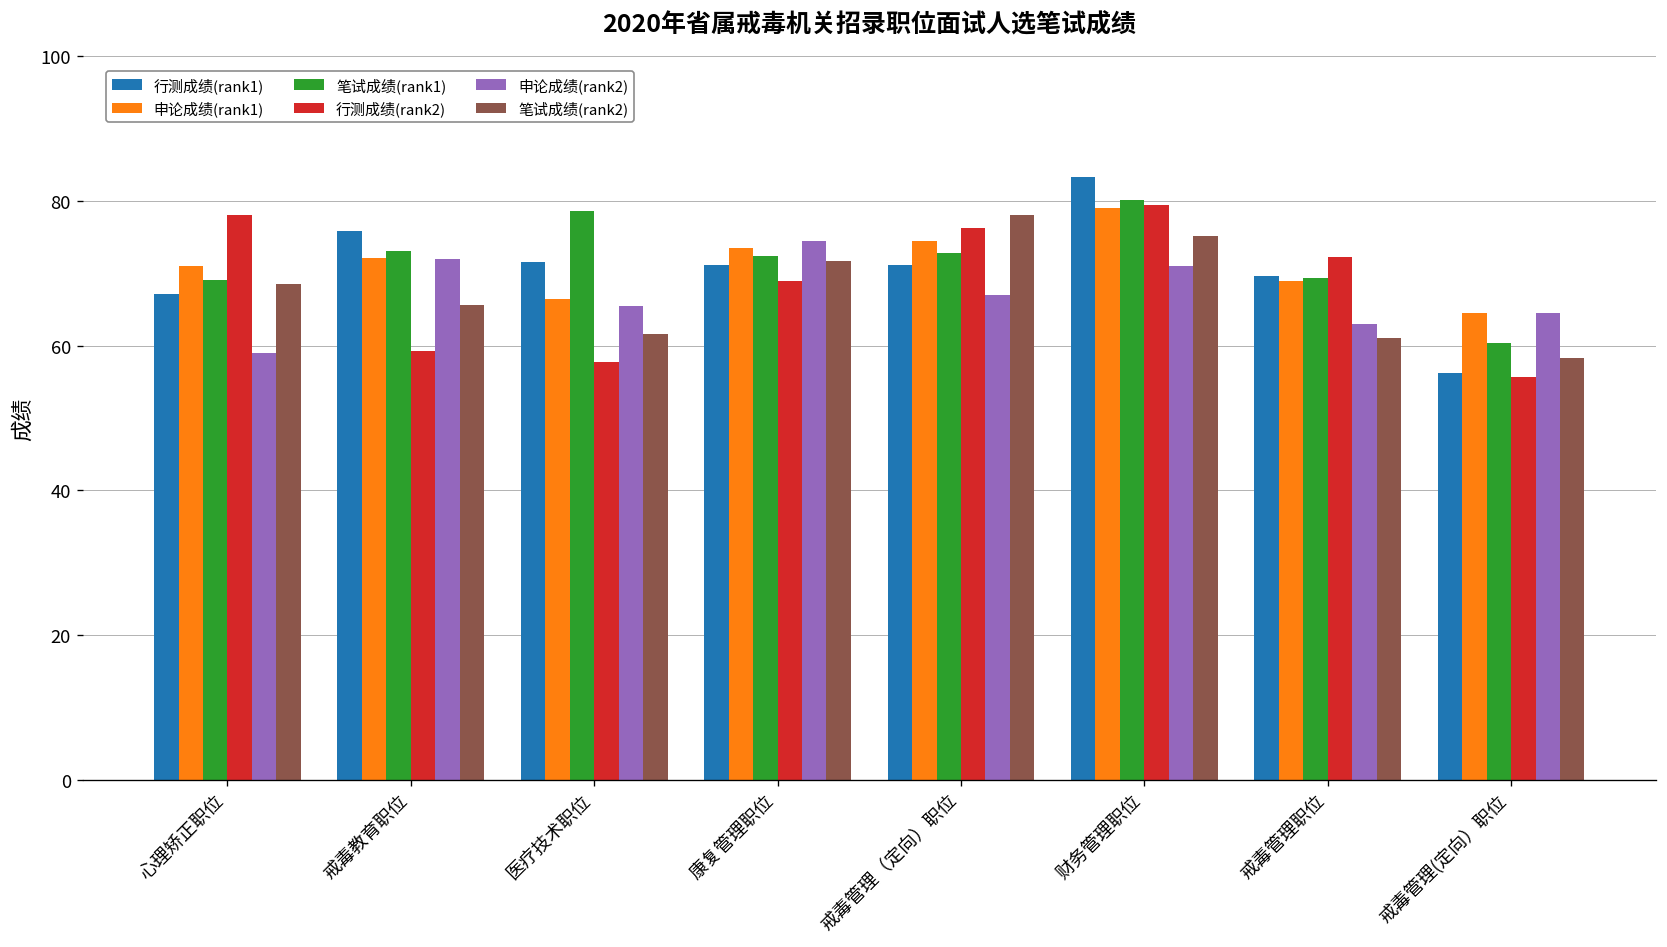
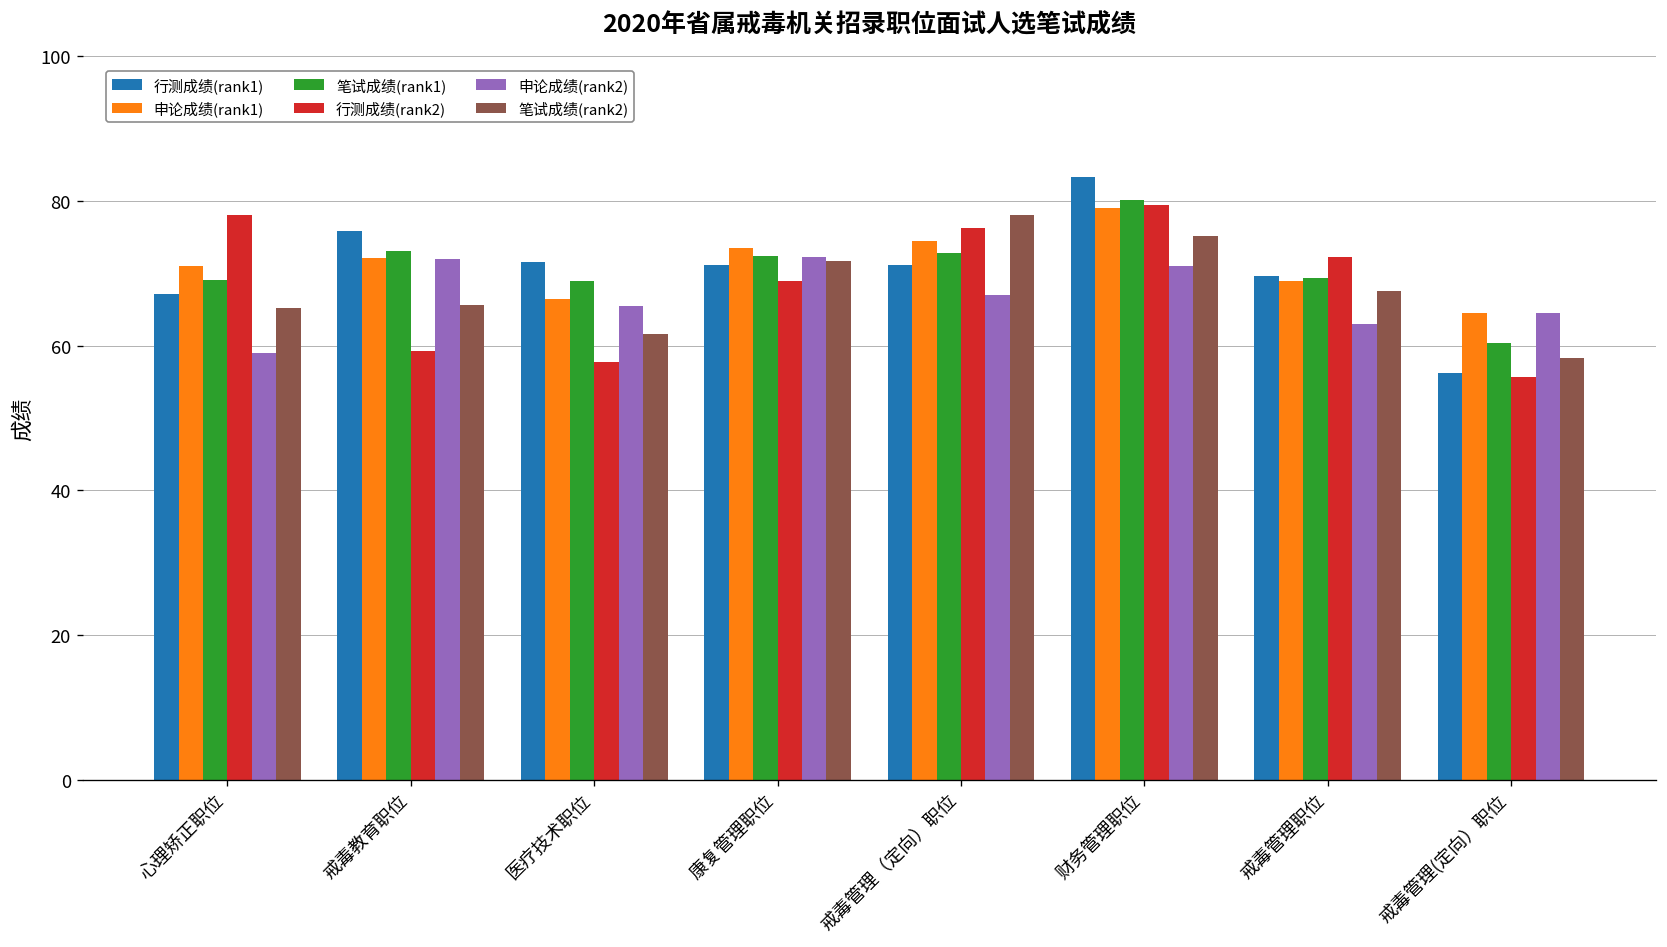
笔试成绩(rank2), 心理矫正职位: 69 -> 65
笔试成绩(rank1), 医疗技术职位: 79 -> 69
申论成绩(rank2), 康复管理职位: 75 -> 72
笔试成绩(rank2), 戒毒管理职位: 61 -> 68
